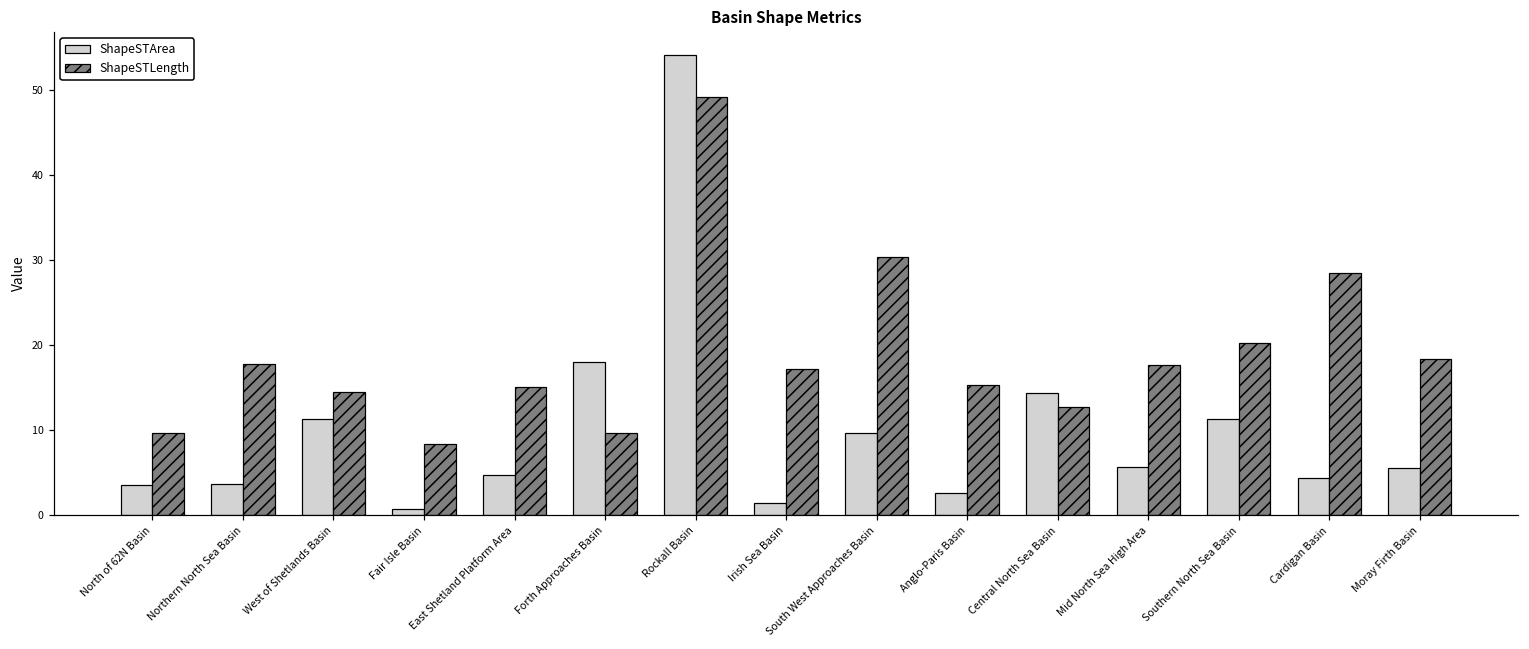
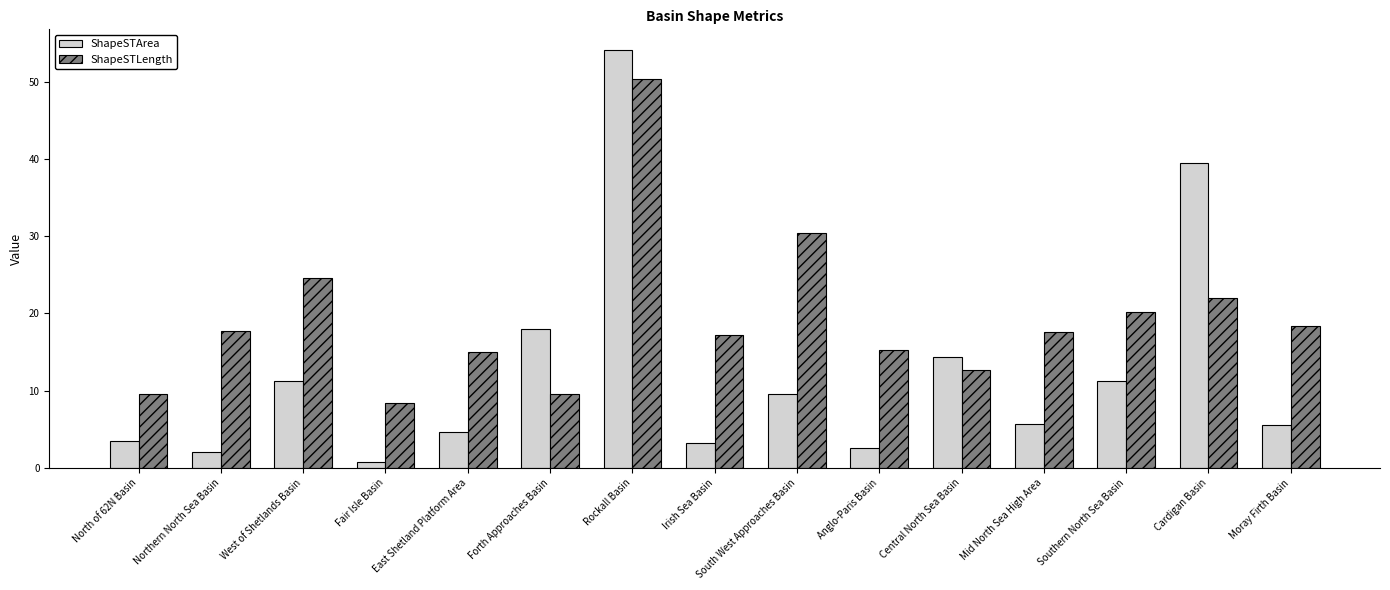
ShapeSTArea, Northern North Sea Basin: 4 -> 2
ShapeSTLength, West of Shetlands Basin: 14 -> 25
ShapeSTLength, Rockall Basin: 49 -> 50
ShapeSTArea, Irish Sea Basin: 1 -> 3
ShapeSTArea, Cardigan Basin: 4 -> 39
ShapeSTLength, Cardigan Basin: 28 -> 22
